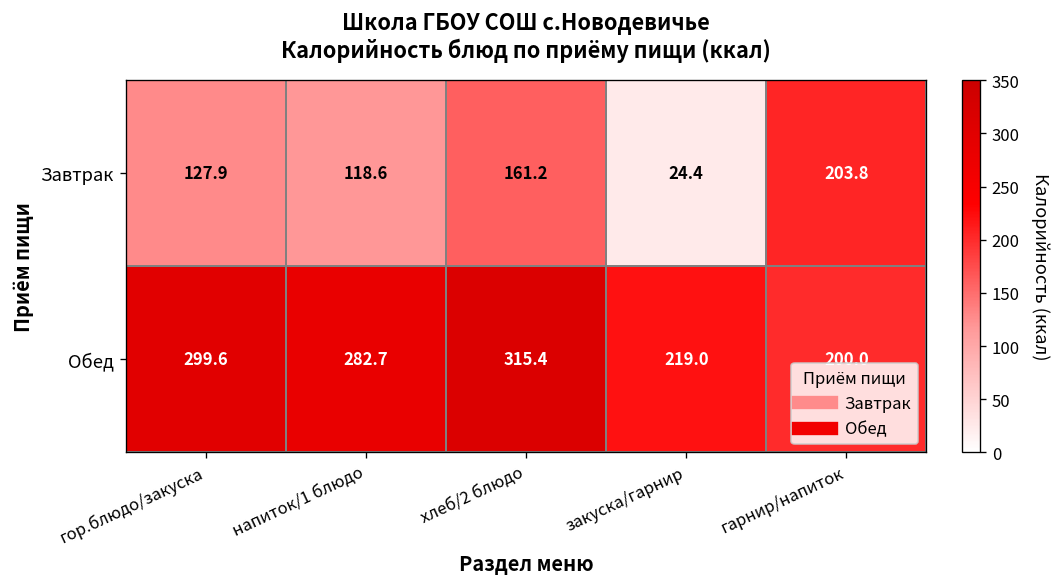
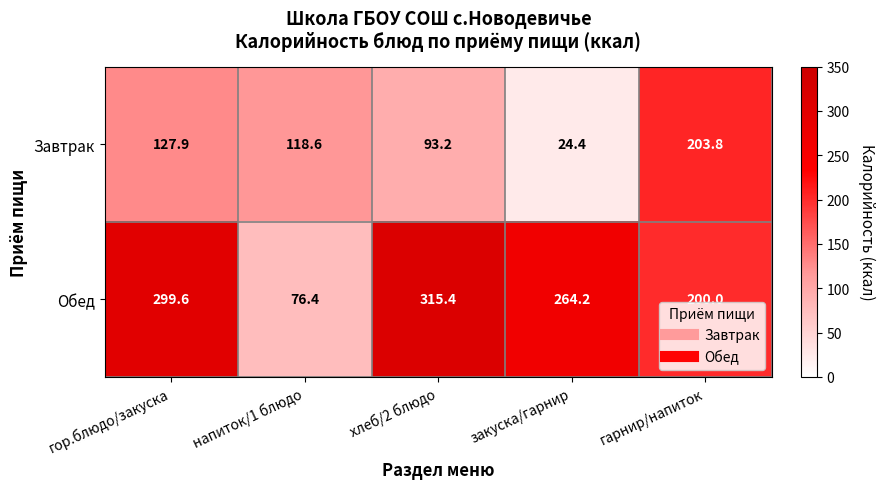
Завтрак, хлеб/2 блюдо: 161.2 -> 93.2
Обед, напиток/1 блюдо: 282.7 -> 76.4
Обед, закуска/гарнир: 219.0 -> 264.2
